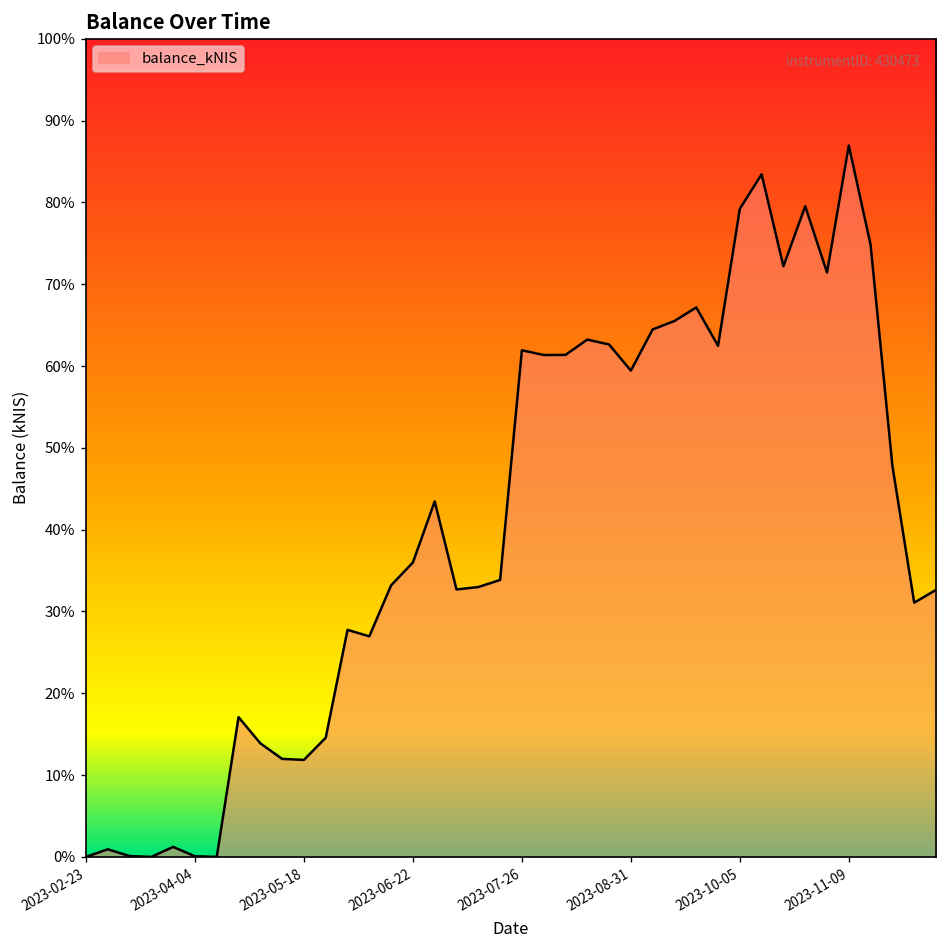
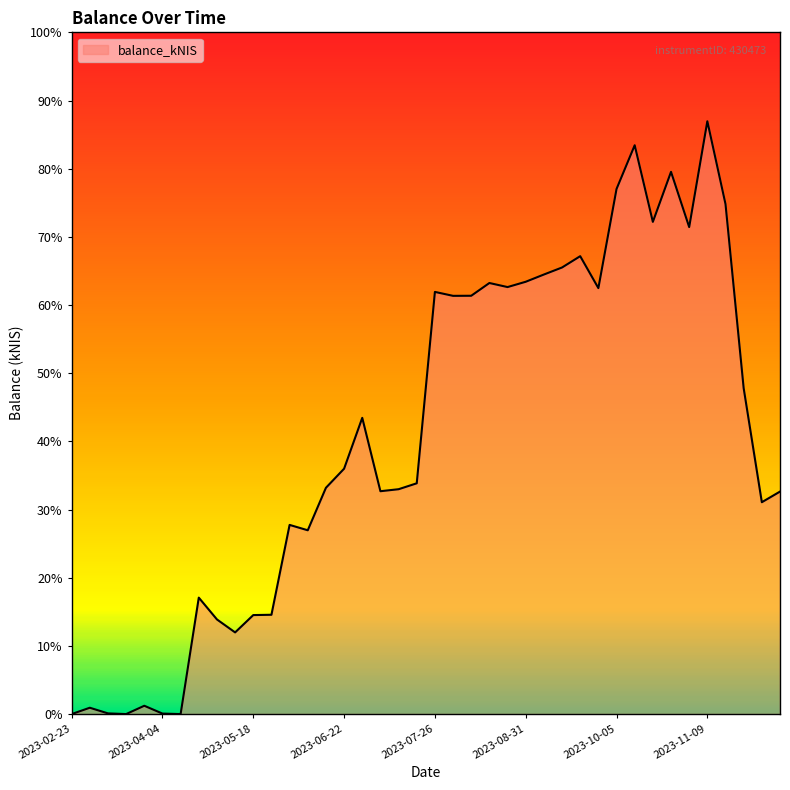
2023-05-18: 12% -> 15%
2023-08-31: 59% -> 63%
2023-10-05: 79% -> 77%
